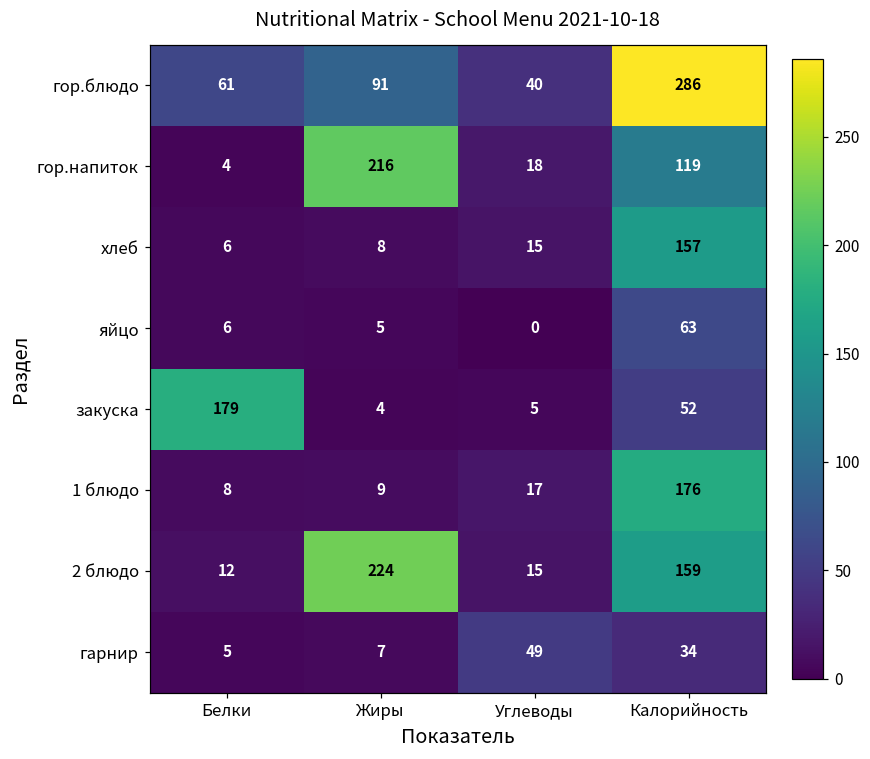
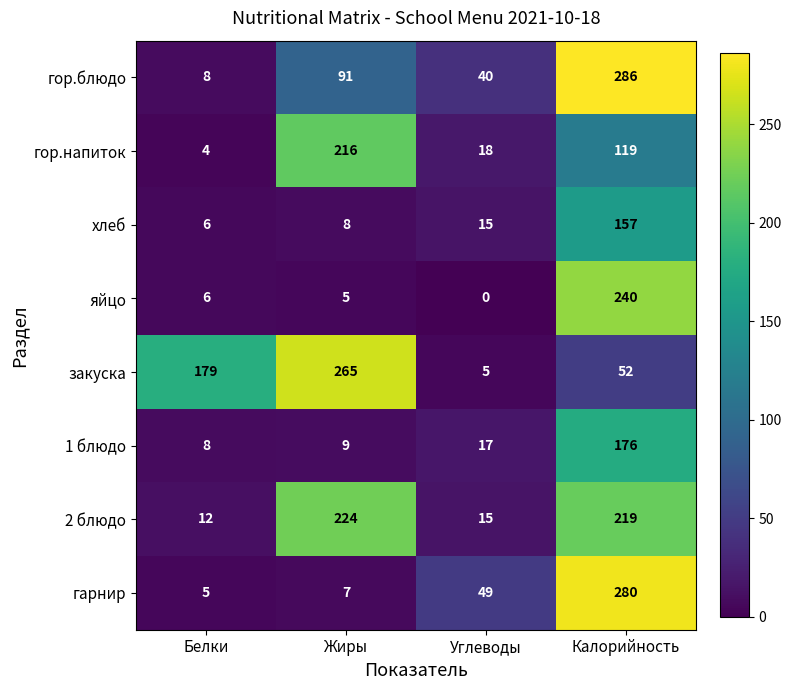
гор.блюдо, Белки: 61 -> 8
яйцо, Калорийность: 63 -> 240
закуска, Жиры: 4 -> 265
2 блюдо, Калорийность: 159 -> 219
гарнир, Калорийность: 34 -> 280
